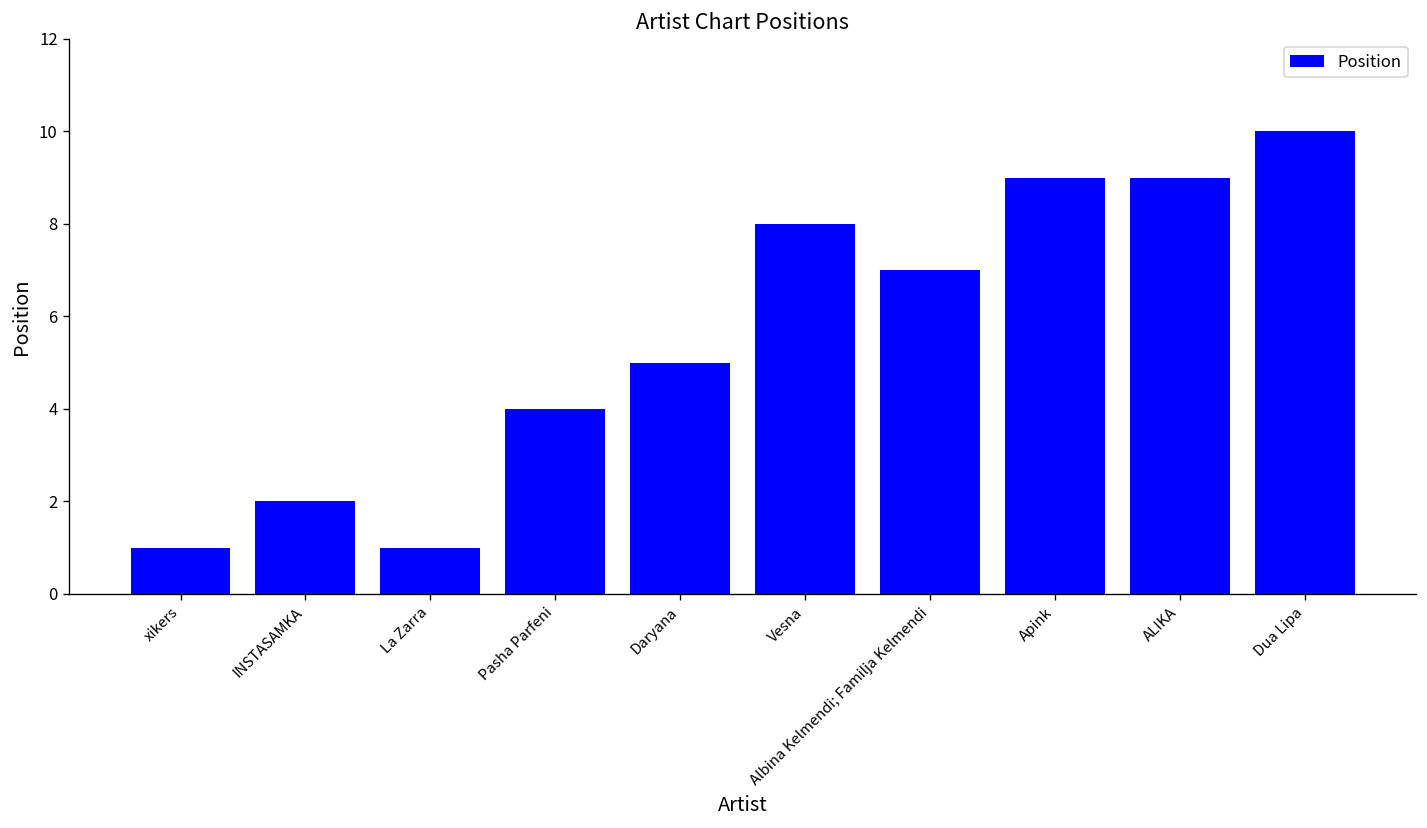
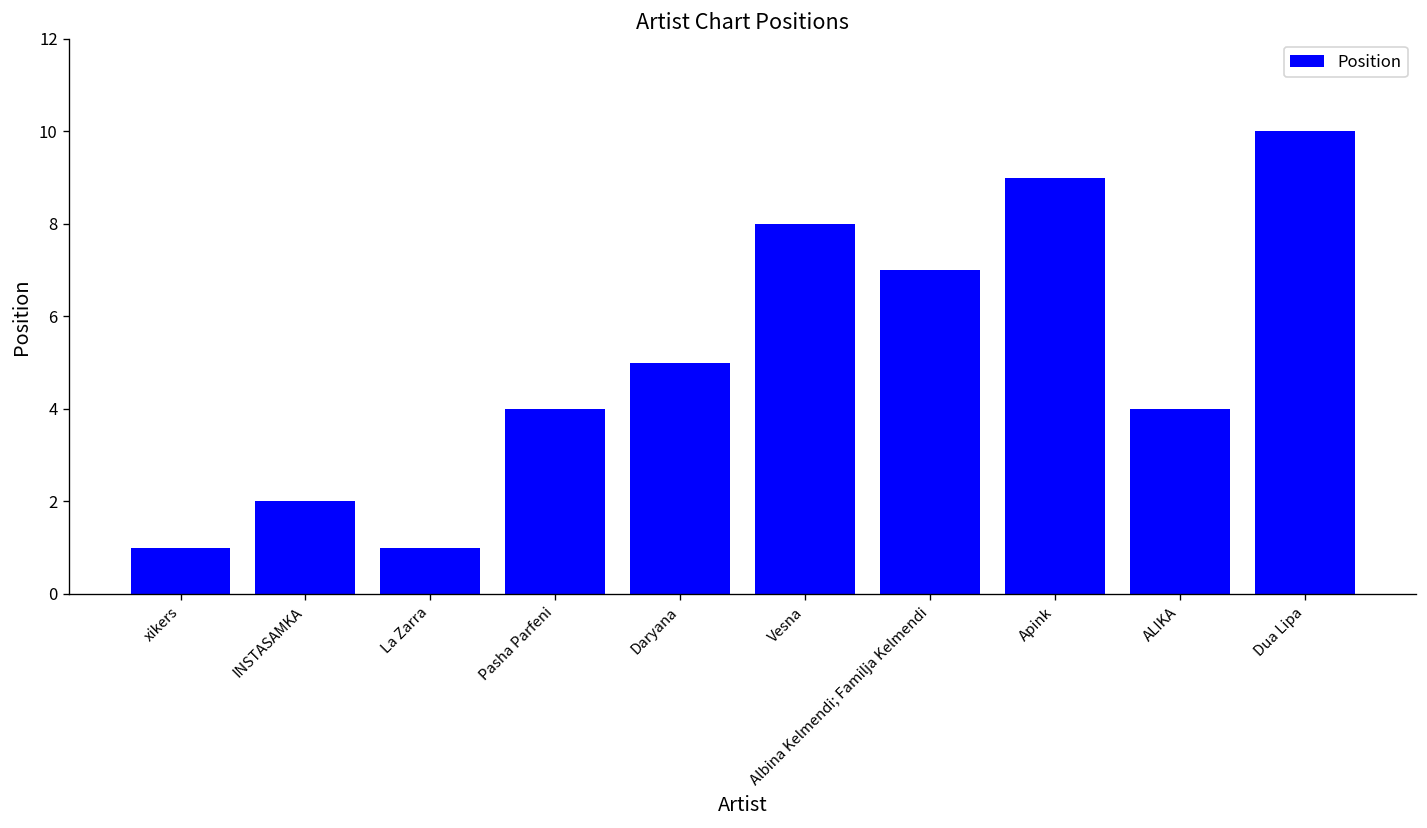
ALIKA: 9 -> 4
